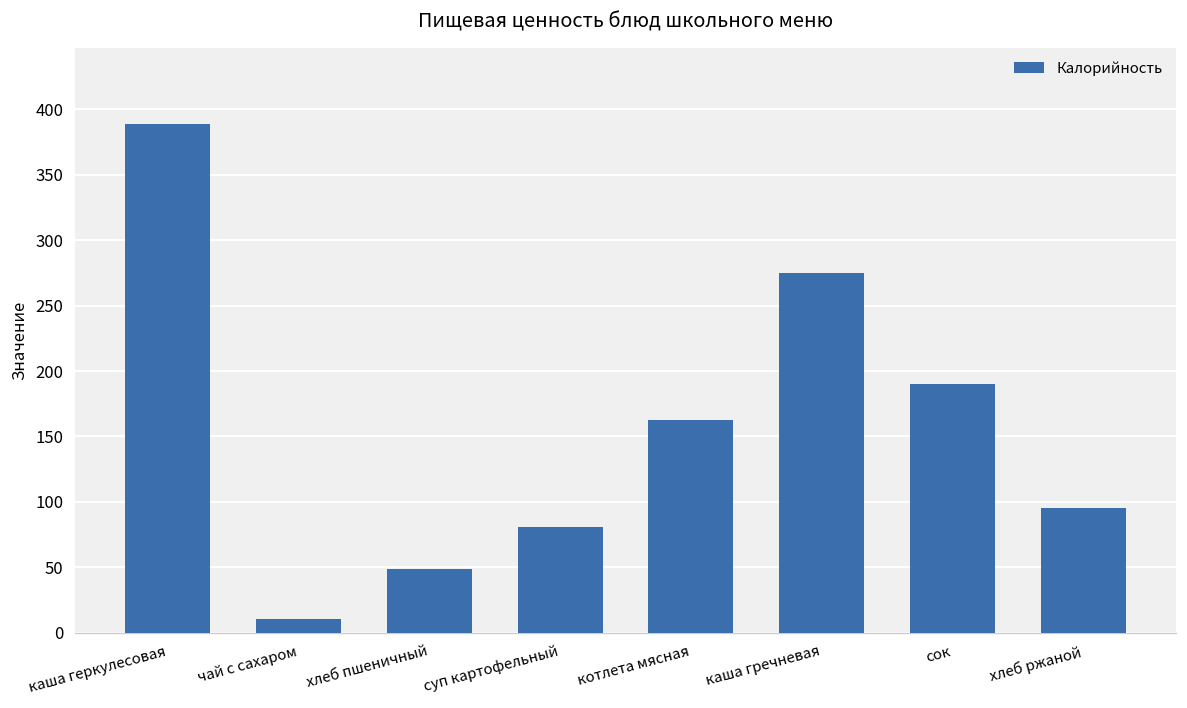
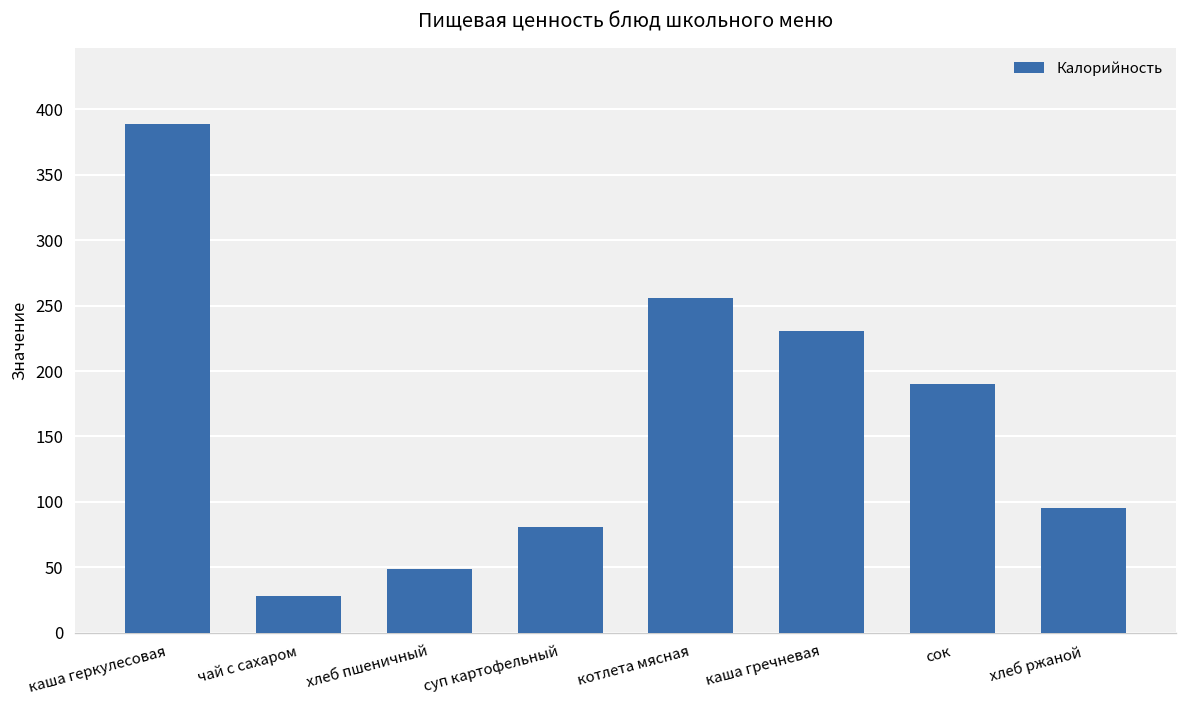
чай с сахаром: 10 -> 28
котлета мясная: 162 -> 256
каша гречневая: 275 -> 230
